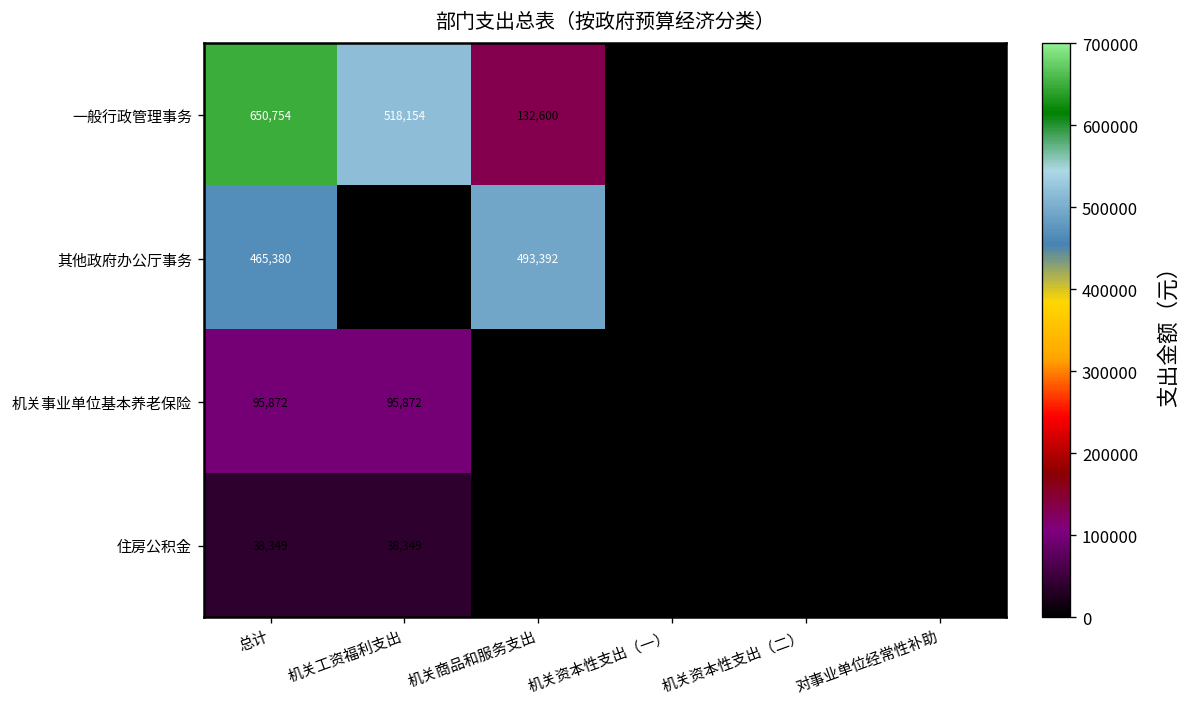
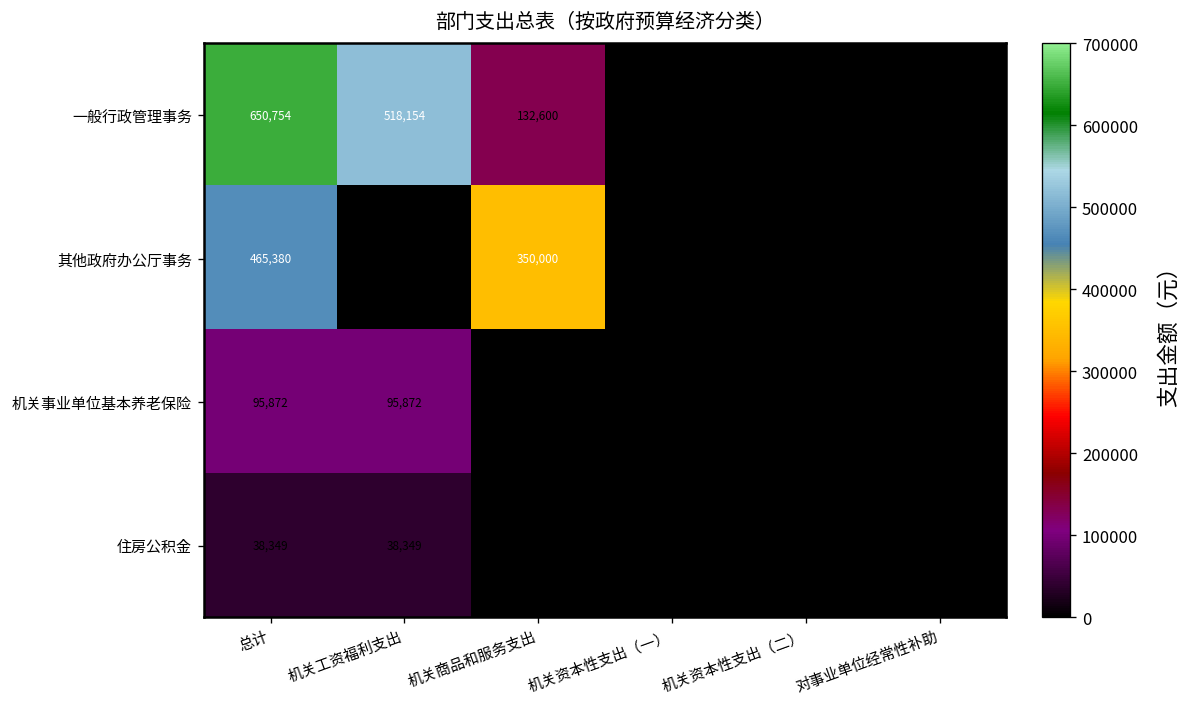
其他政府办公厅事务, 机关商品和服务支出: 493,392 -> 350,000
